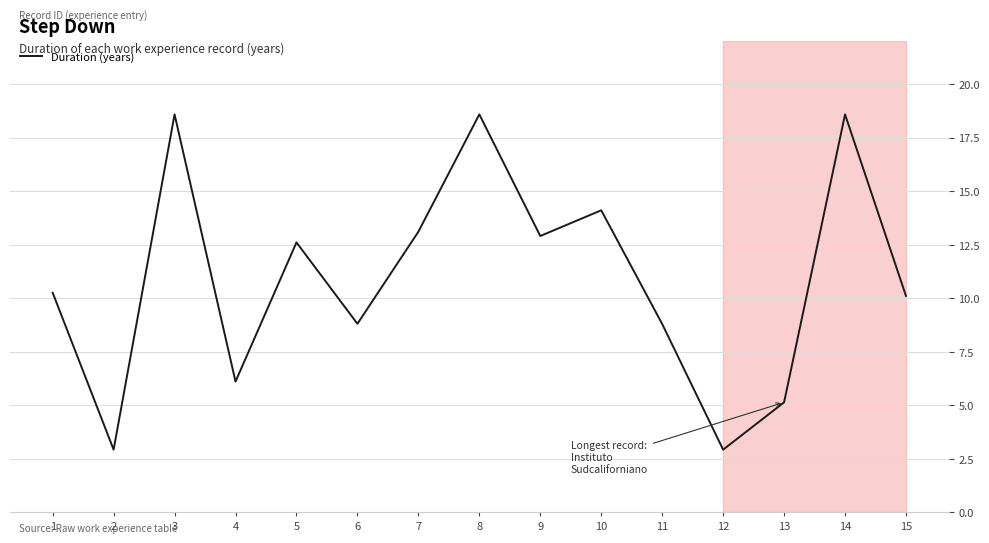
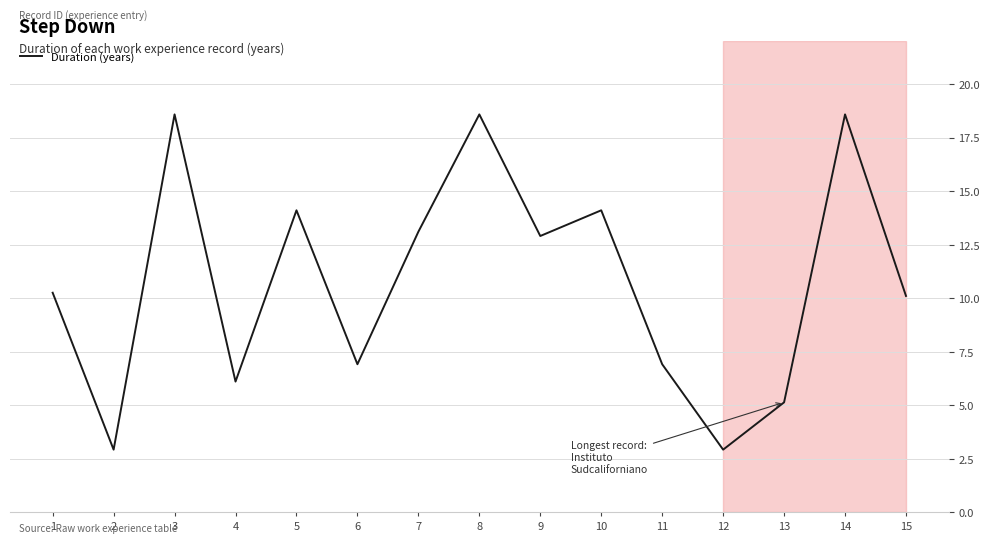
5: 12.6 -> 14.1
6: 8.8 -> 6.9
11: 8.8 -> 6.9
